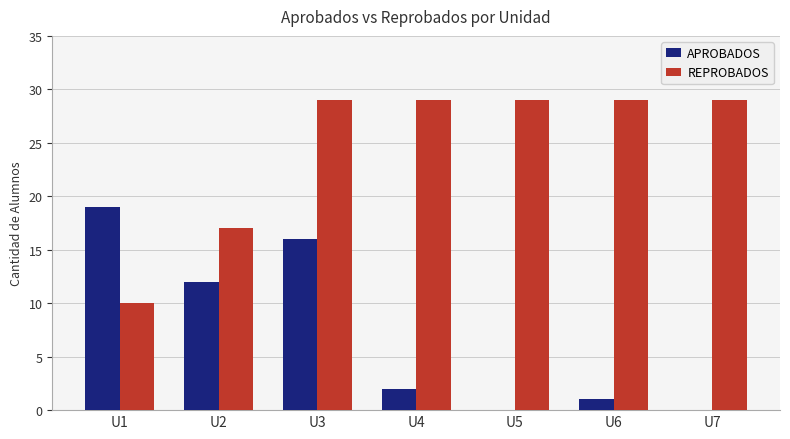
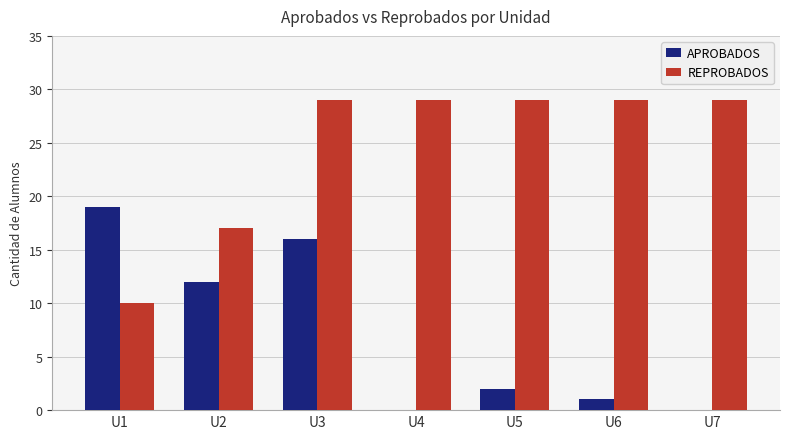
APROBADOS, U4: 2 -> 0
APROBADOS, U5: 0 -> 2
